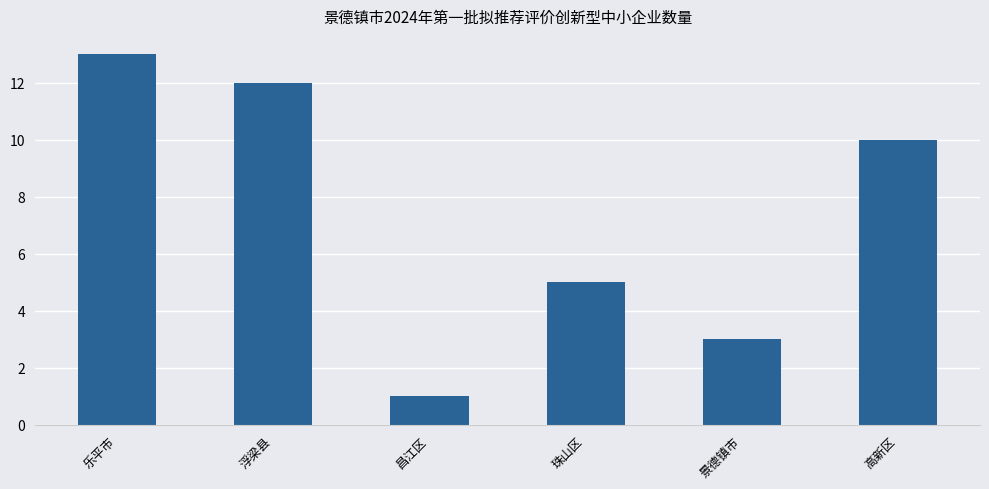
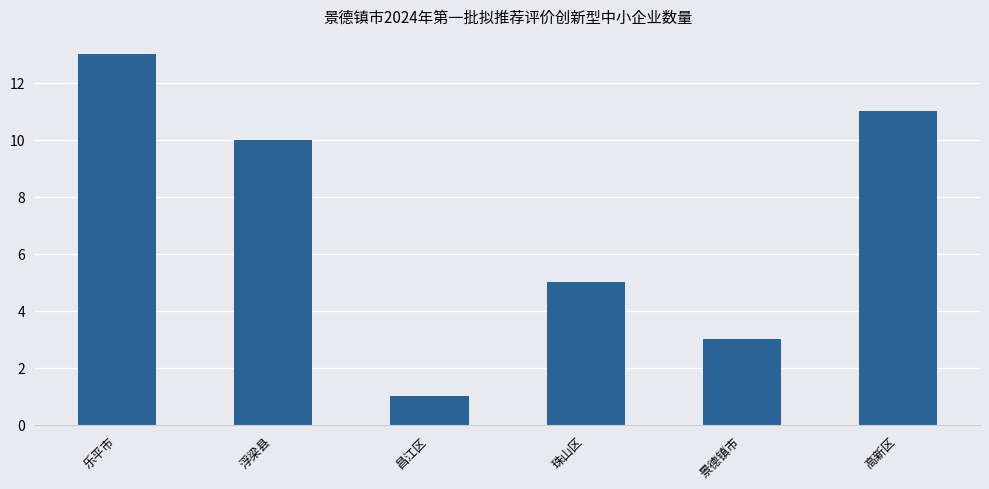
浮梁县: 12 -> 10
高新区: 10 -> 11
